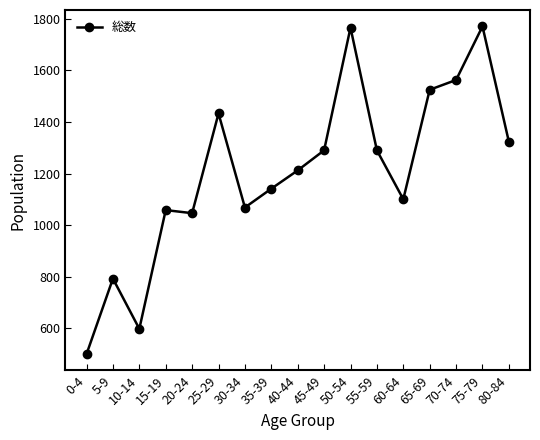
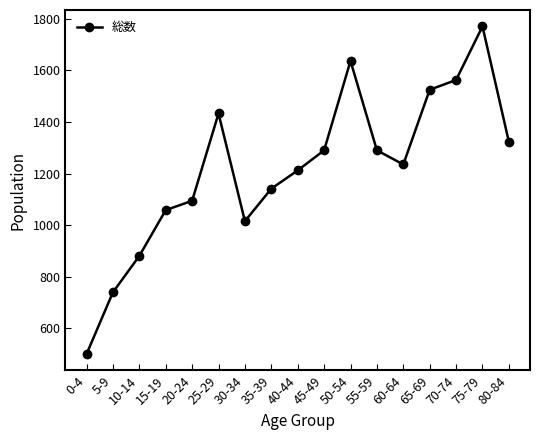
5-9: 790 -> 740
10-14: 600 -> 880
20-24: 1050 -> 1090
30-34: 1070 -> 1020
50-54: 1770 -> 1640
60-64: 1100 -> 1240
